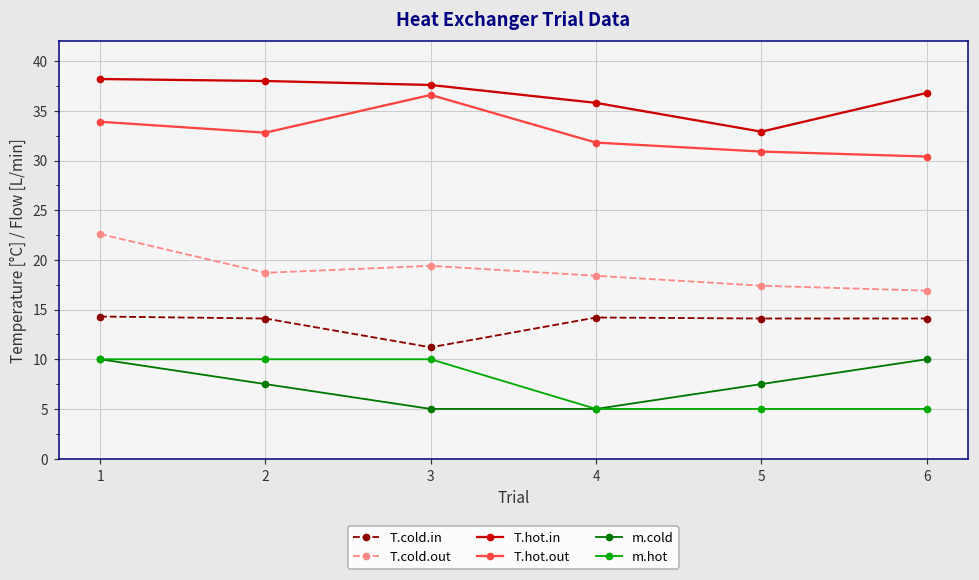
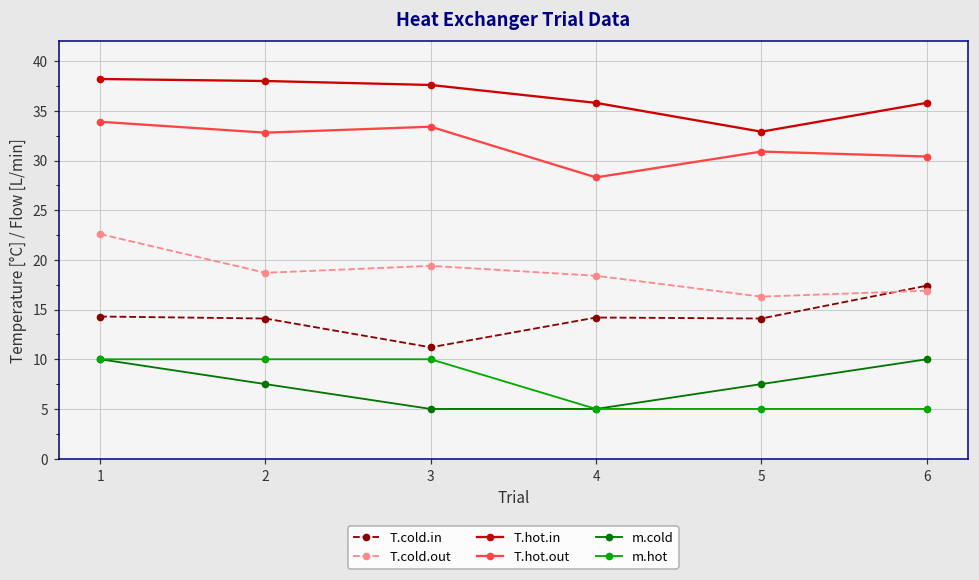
T.hot.out, 3: 37 -> 33
T.hot.out, 4: 32 -> 28
T.cold.out, 5: 17 -> 16
T.cold.in, 6: 14 -> 17
T.hot.in, 6: 37 -> 36
